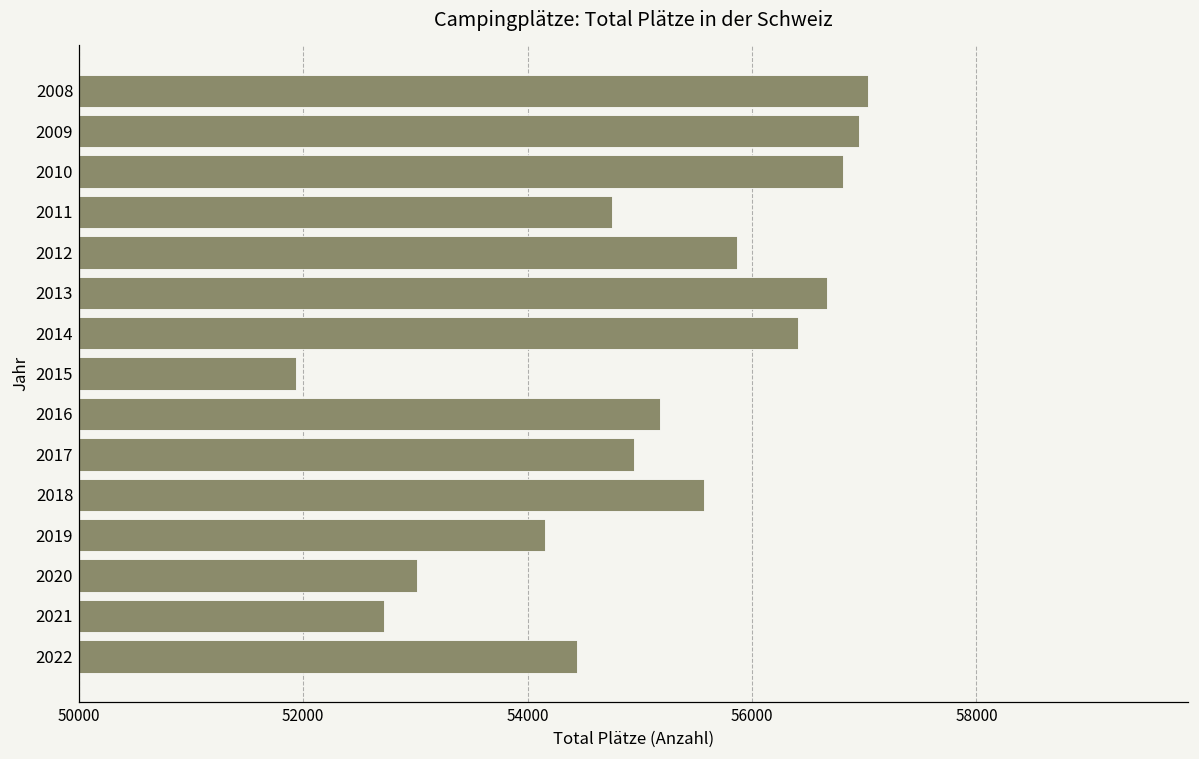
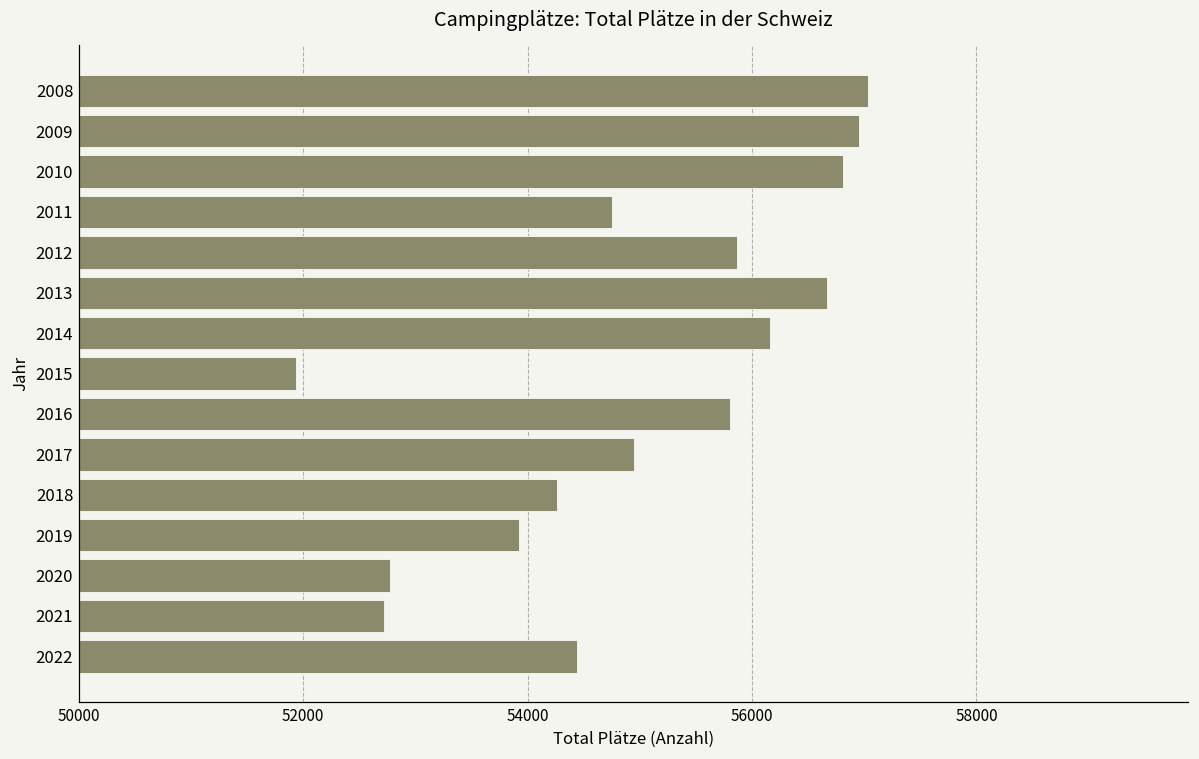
2014: 56410 -> 56160
2016: 55180 -> 55810
2018: 55570 -> 54260
2019: 54160 -> 53920
2020: 53010 -> 52780
